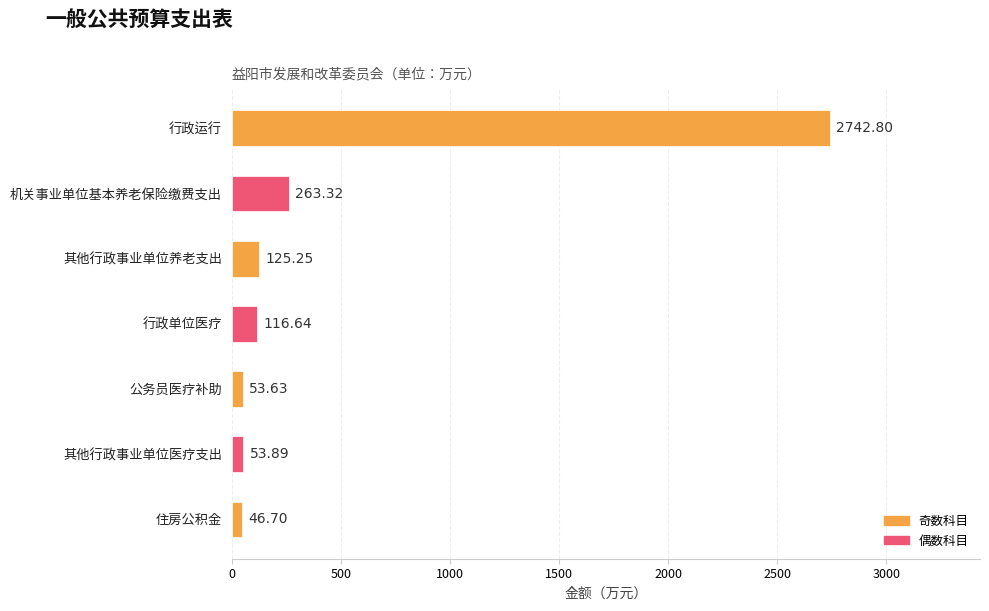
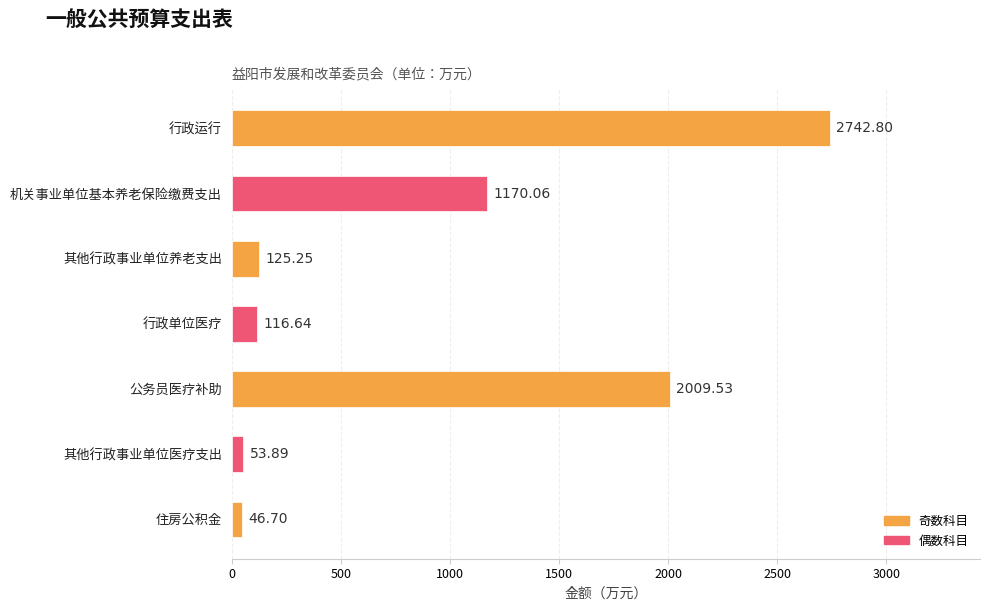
机关事业单位基本养老保险缴费支出: 263.32 -> 1170.06
公务员医疗补助: 53.63 -> 2009.53
